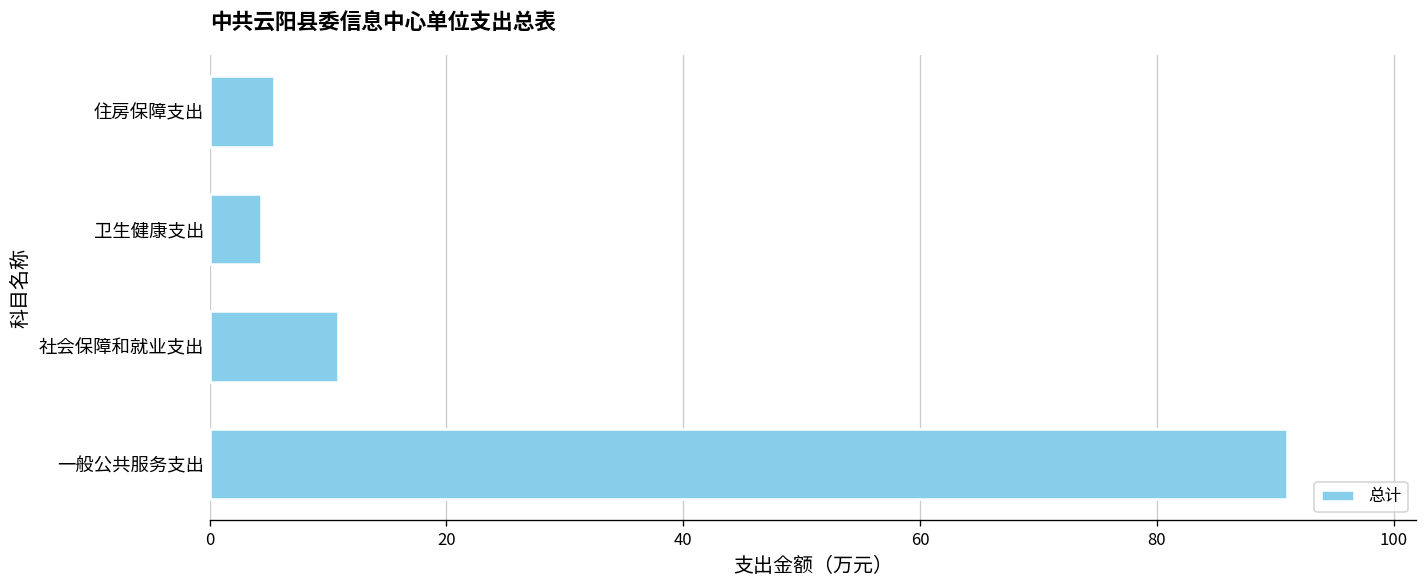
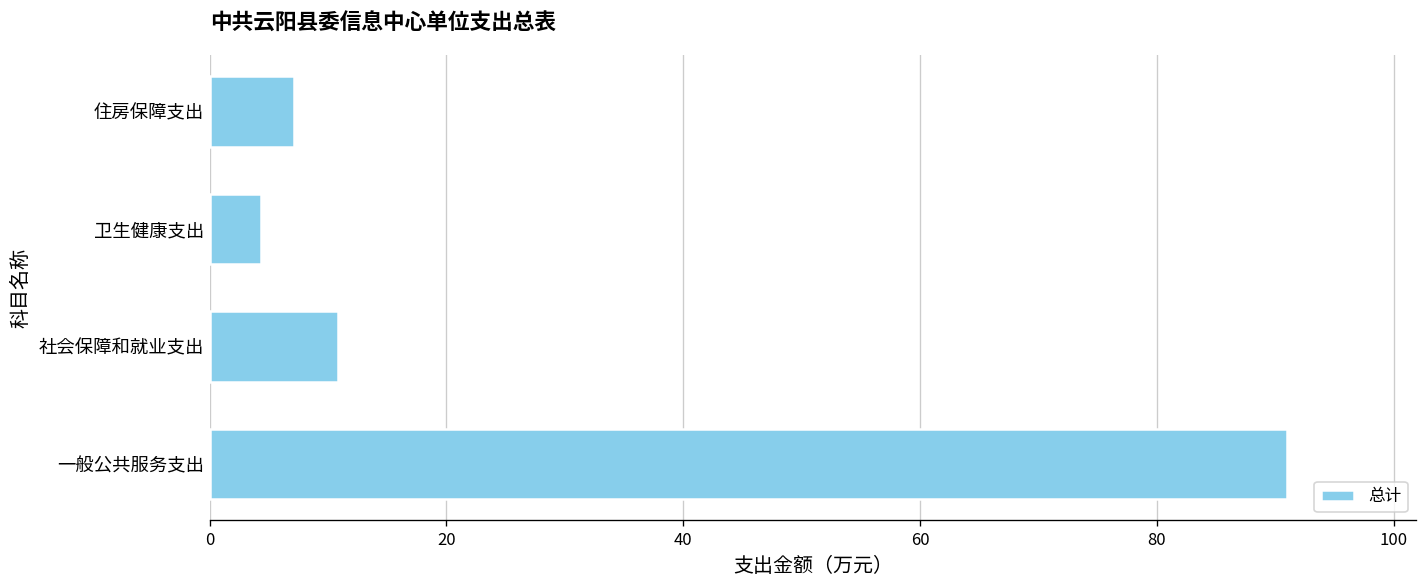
住房保障支出: 5 -> 7
